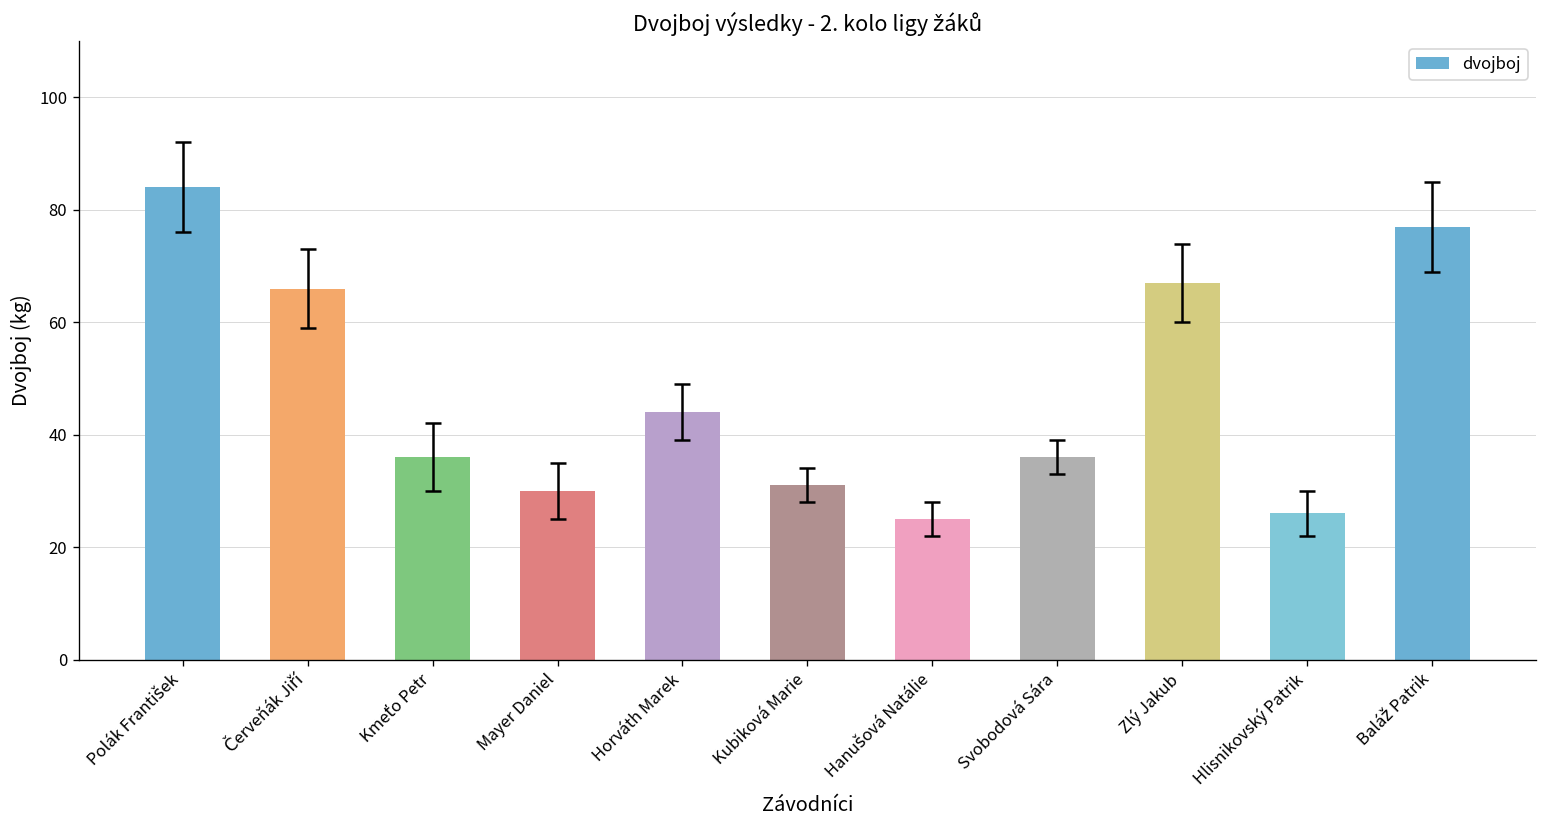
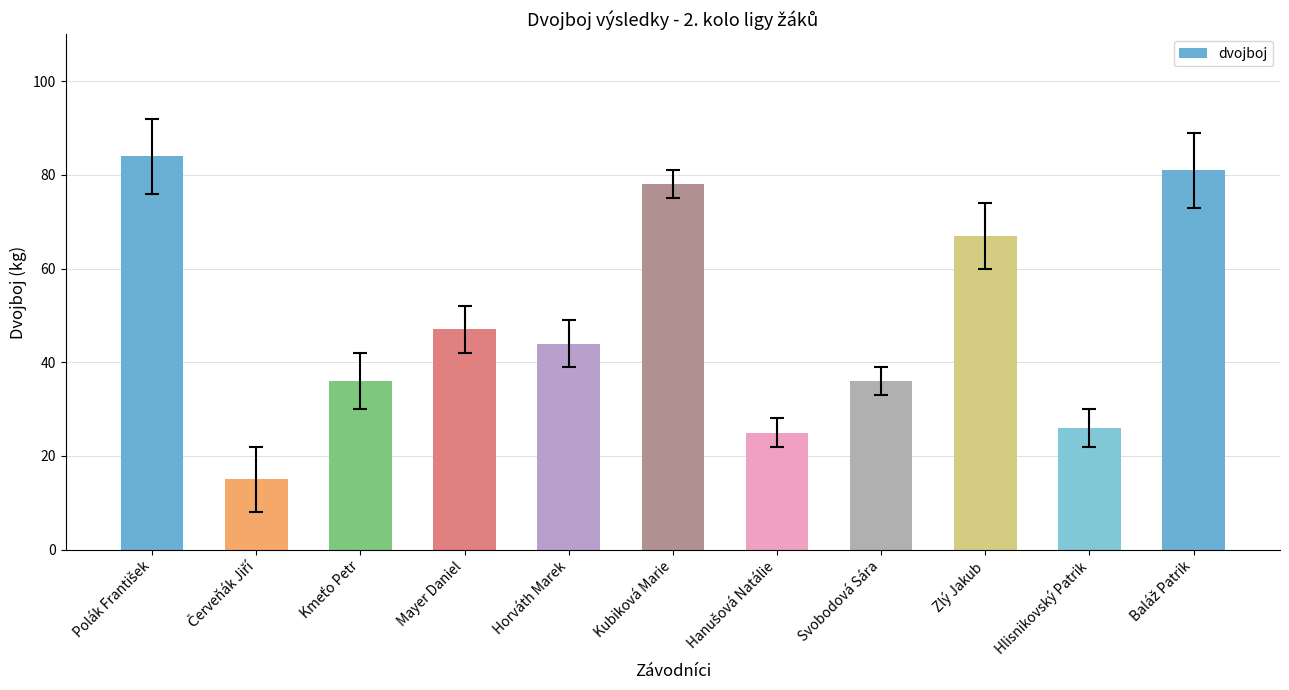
dvojboj, Červeňák Jiří: 66 -> 15
dvojboj, Mayer Daniel: 30 -> 47
dvojboj, Kubiková Marie: 31 -> 78
dvojboj, Baláž Patrik: 77 -> 81
